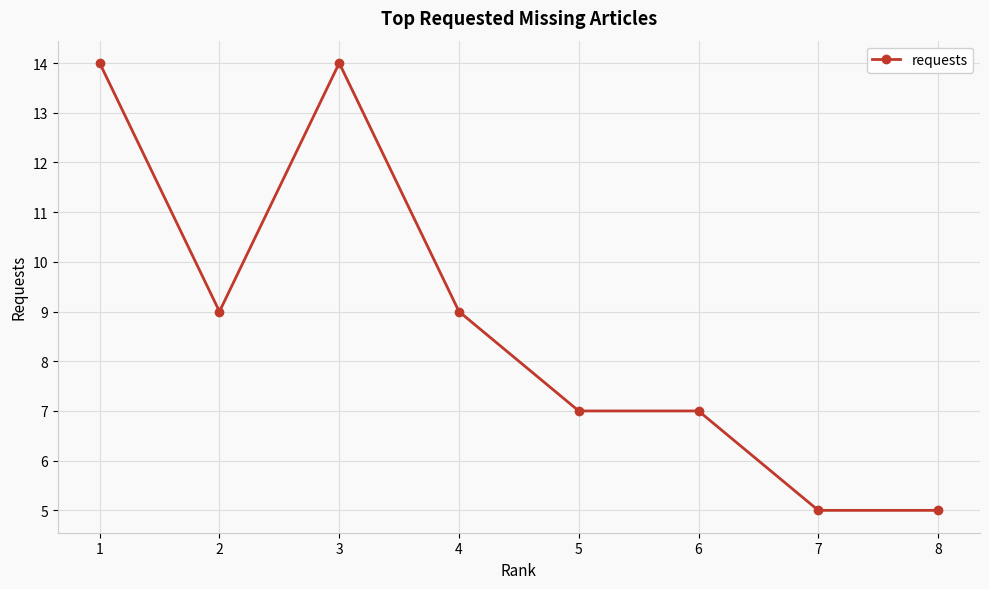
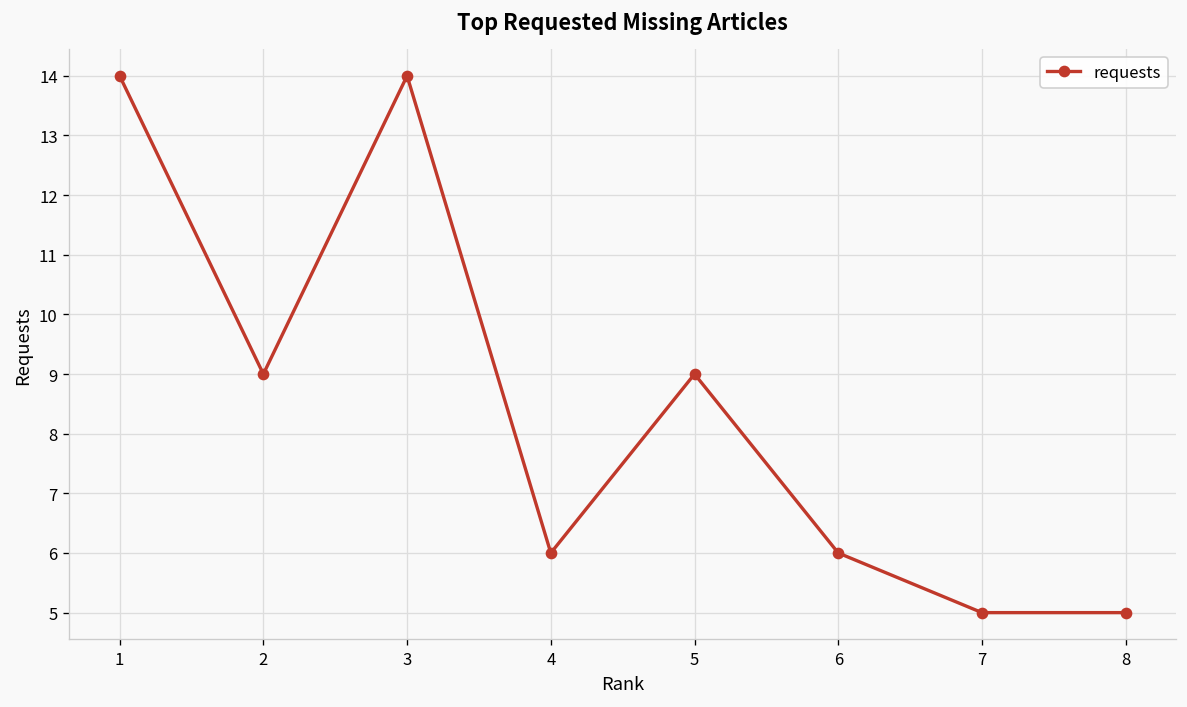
4: 9 -> 6
5: 7 -> 9
6: 7 -> 6
